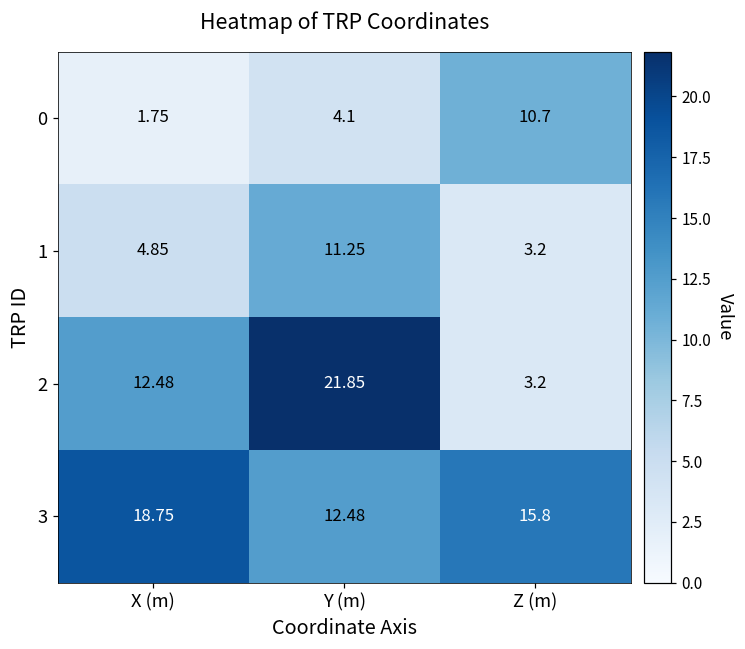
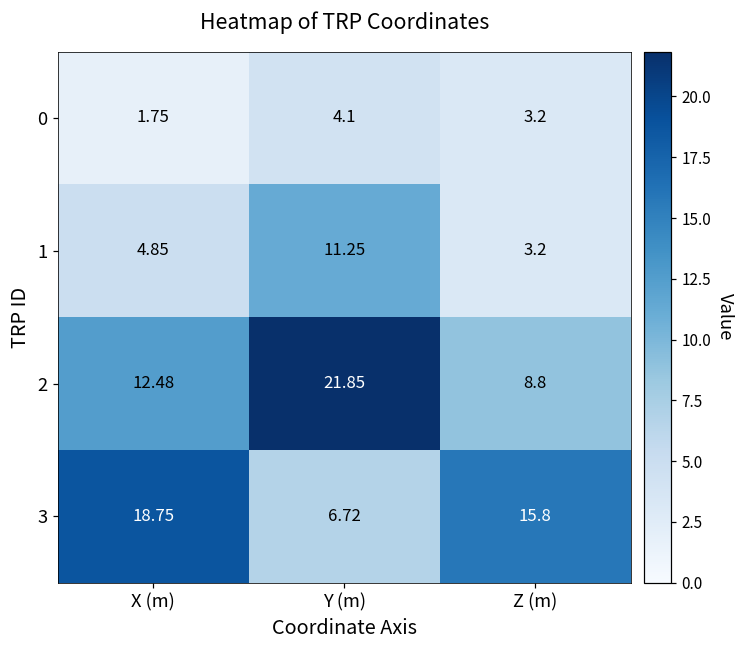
0, Z (m): 10.7 -> 3.2
2, Z (m): 3.2 -> 8.8
3, Y (m): 12.48 -> 6.72
